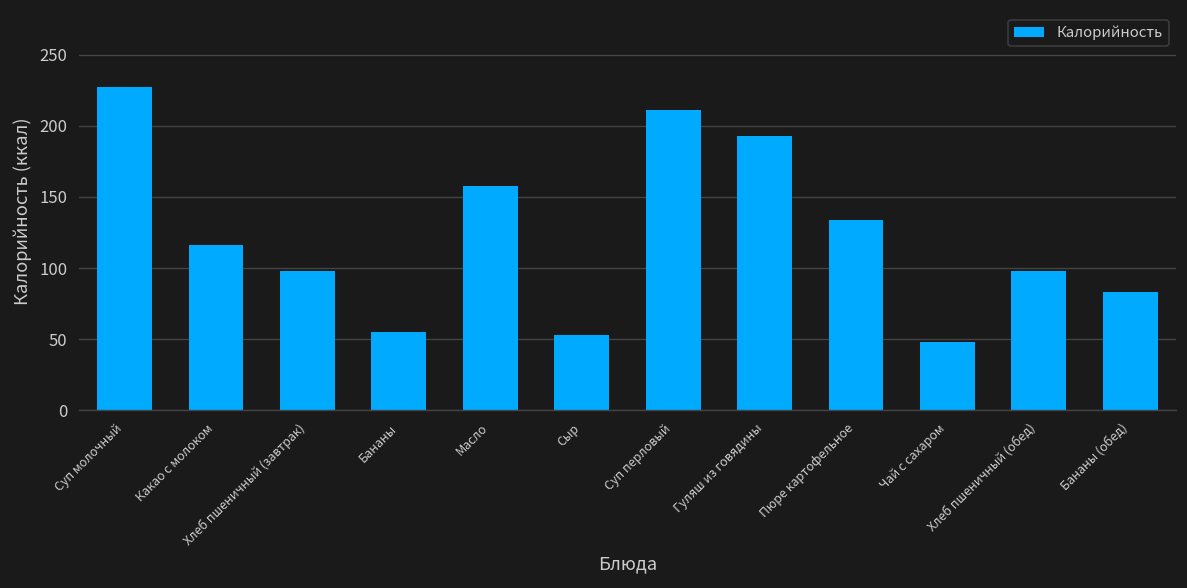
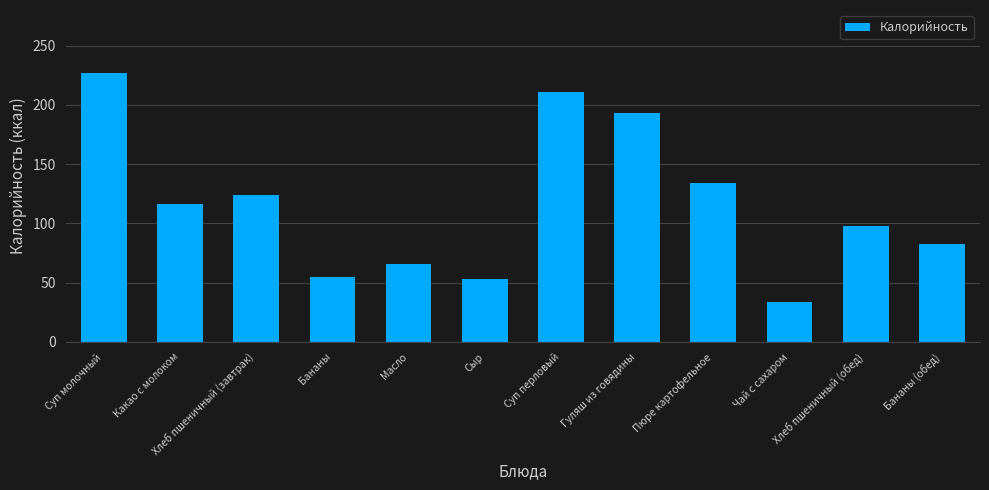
Хлеб пшеничный (завтрак): 98 -> 124
Масло: 158 -> 66
Чай с сахаром: 48 -> 34
